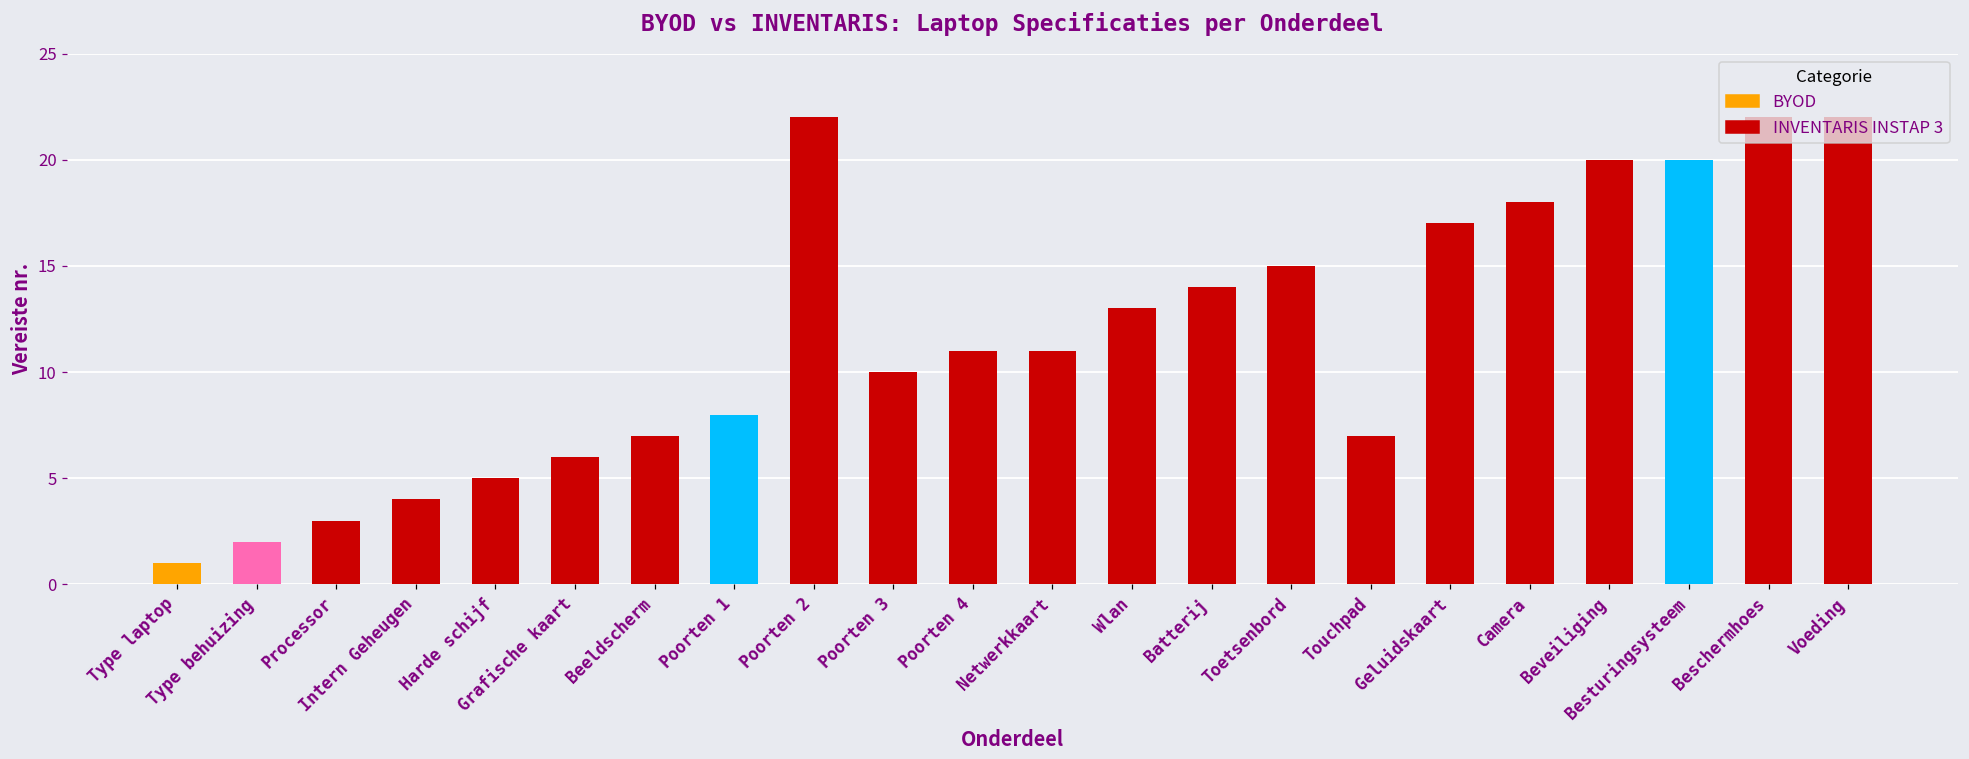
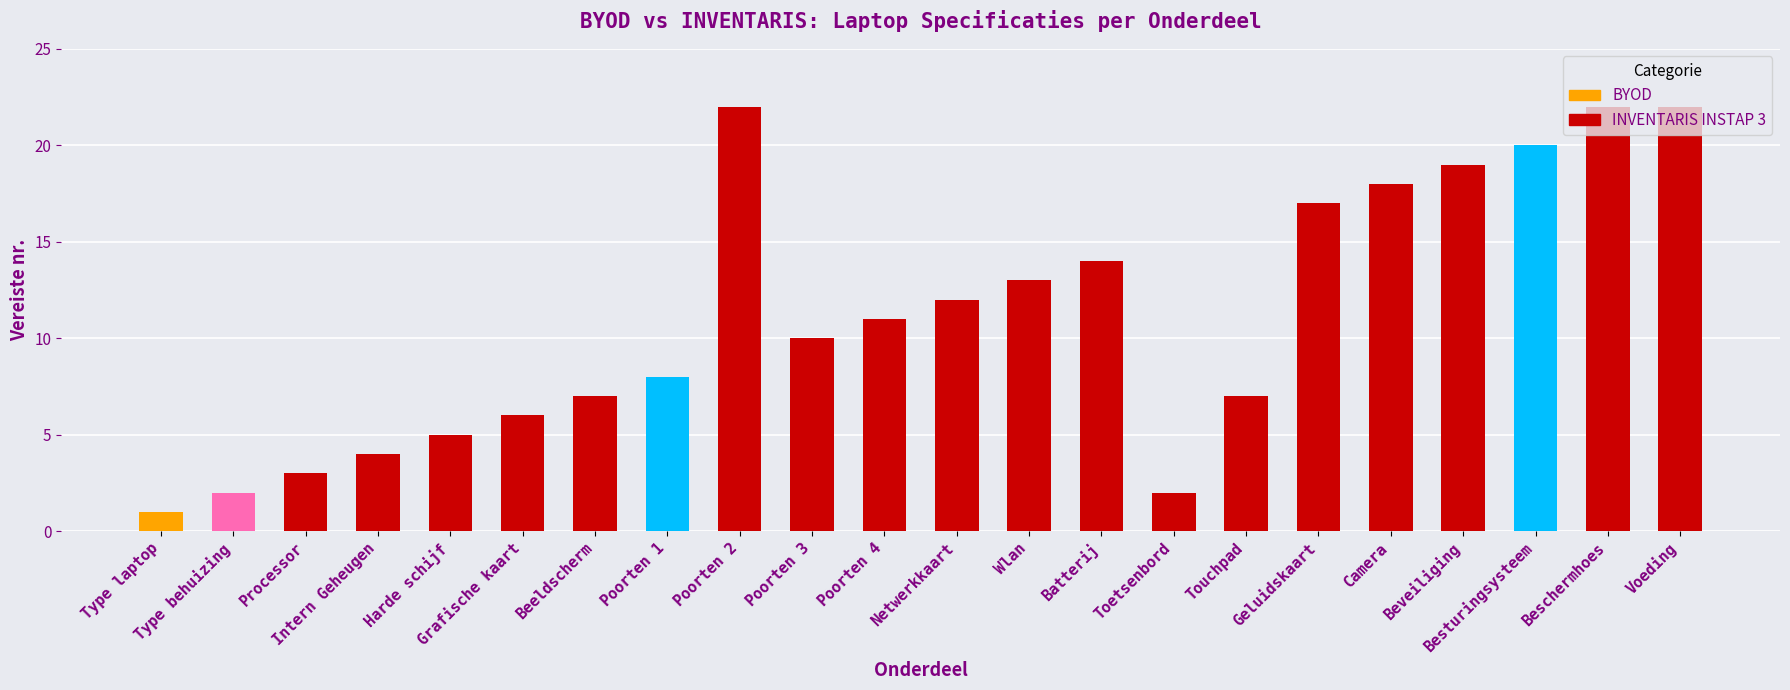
Netwerkkaart: 11 -> 12
Toetsenbord: 15 -> 2
Beveiliging: 20 -> 19
